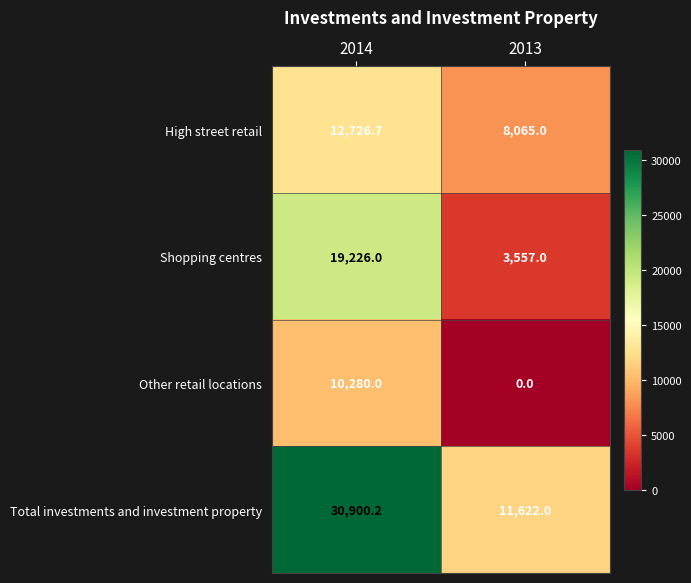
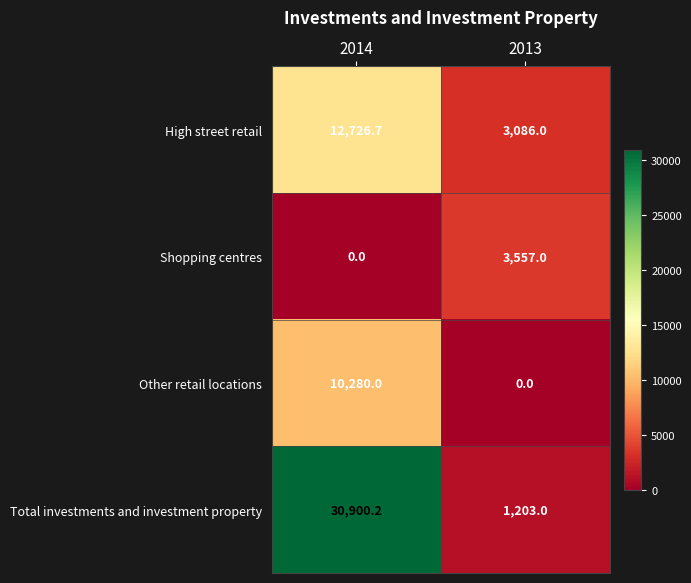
High street retail, 2013: 8,065.0 -> 3,086.0
Shopping centres, 2014: 19,226.0 -> 0.0
Total investments and investment property, 2013: 11,622.0 -> 1,203.0
